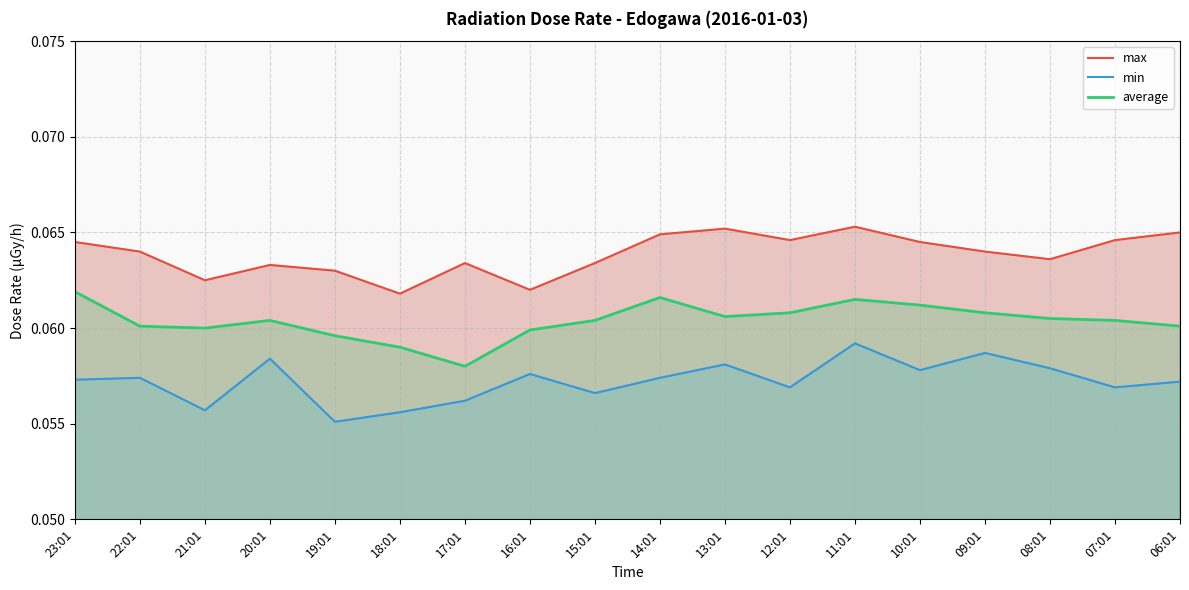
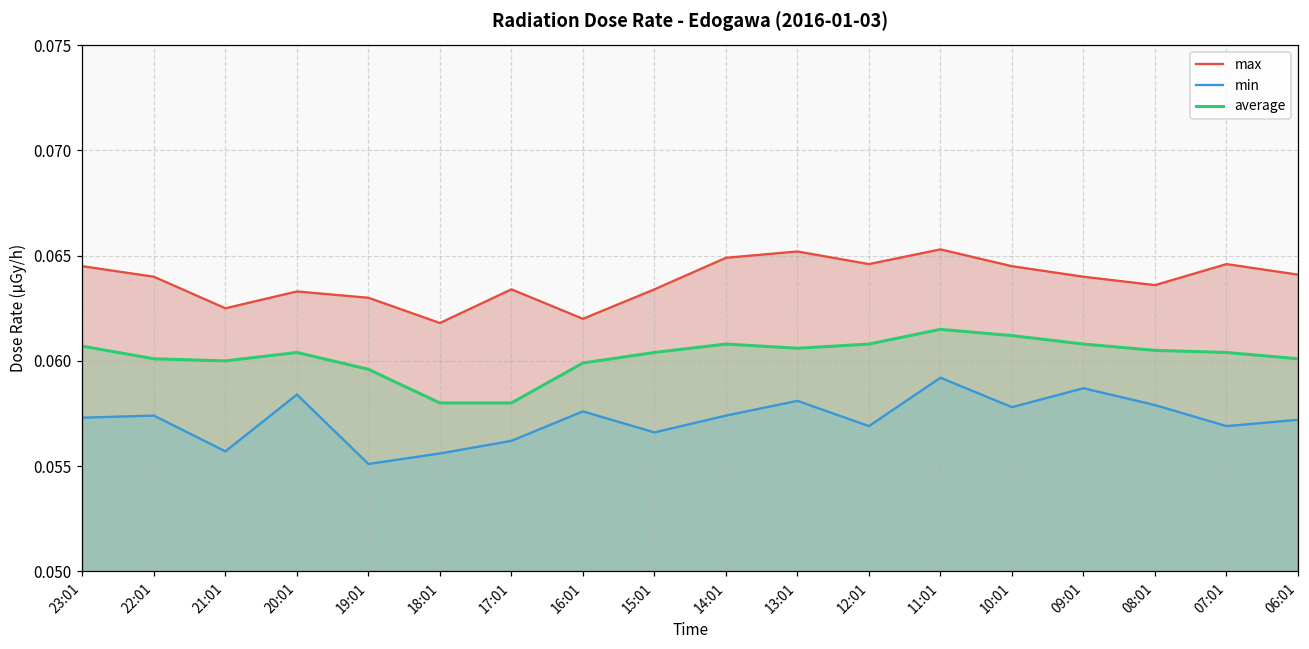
average, 23:01: 0.0619 -> 0.0607
average, 18:01: 0.059 -> 0.058
average, 14:01: 0.0616 -> 0.0608
max, 06:01: 0.0650 -> 0.0641
